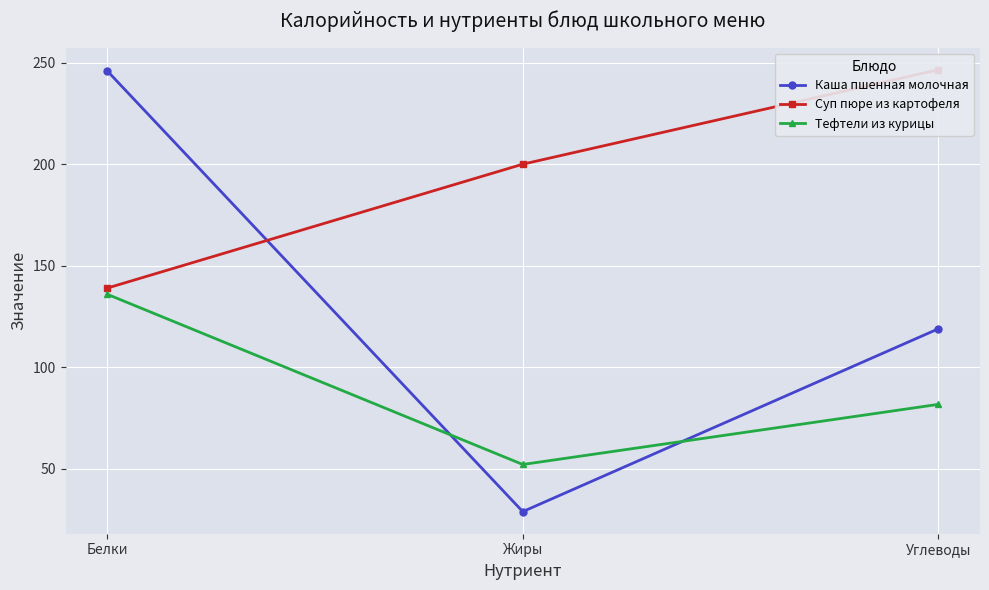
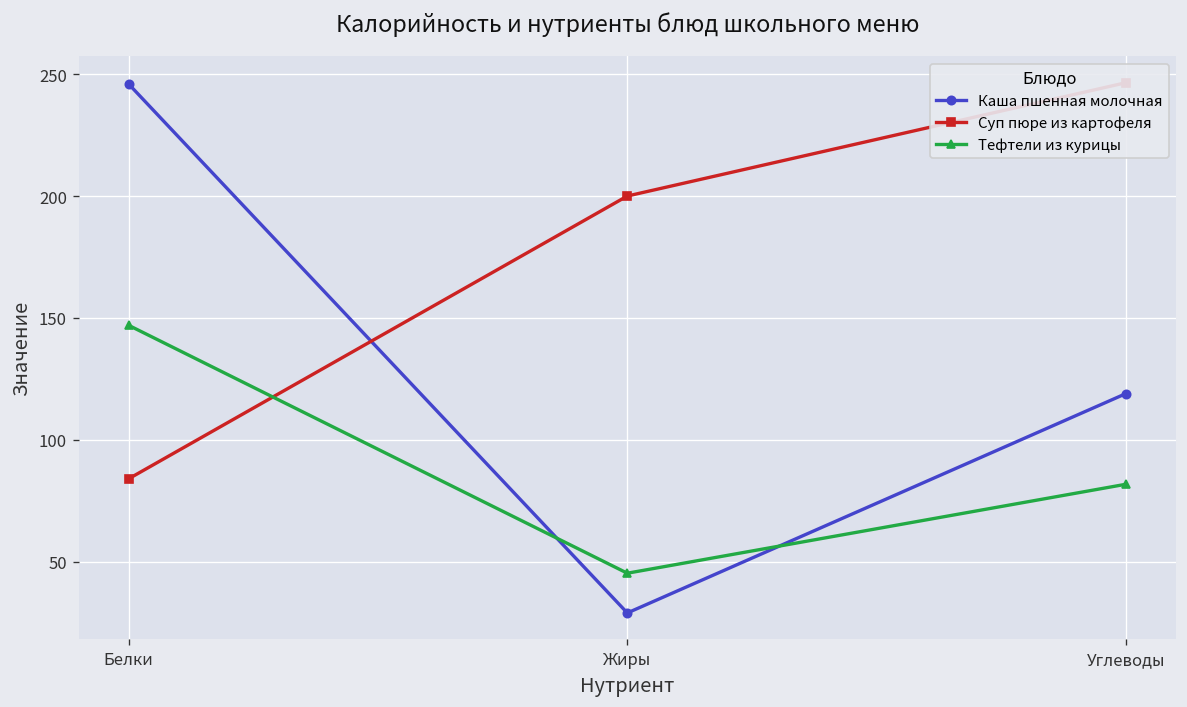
Суп пюре из картофеля, Белки: 139 -> 84
Тефтели из курицы, Белки: 136 -> 147
Тефтели из курицы, Жиры: 52 -> 45
